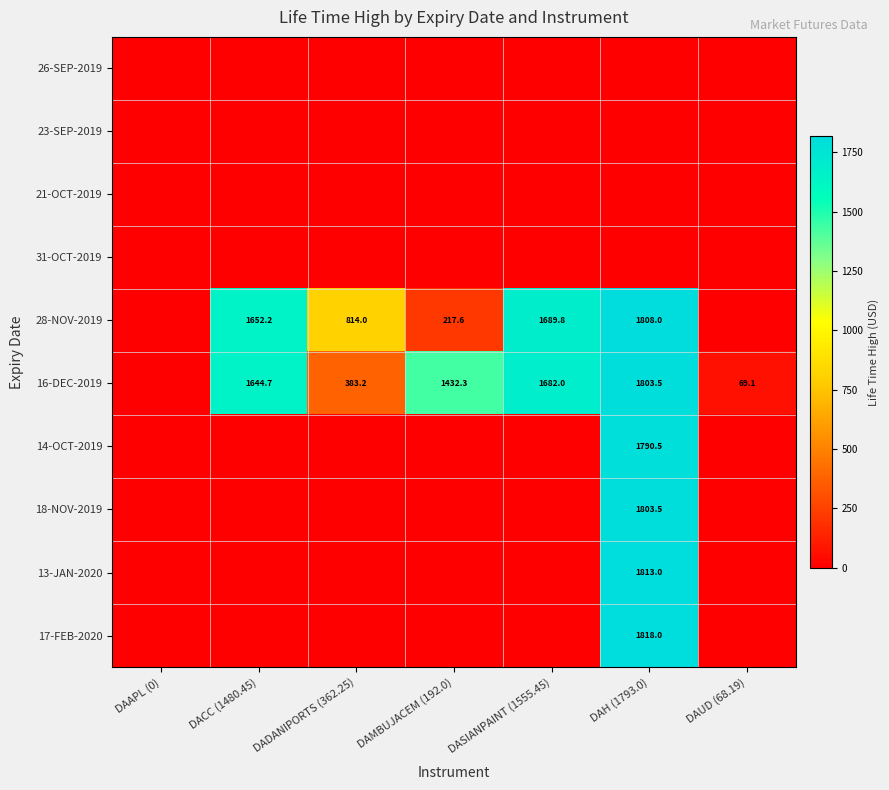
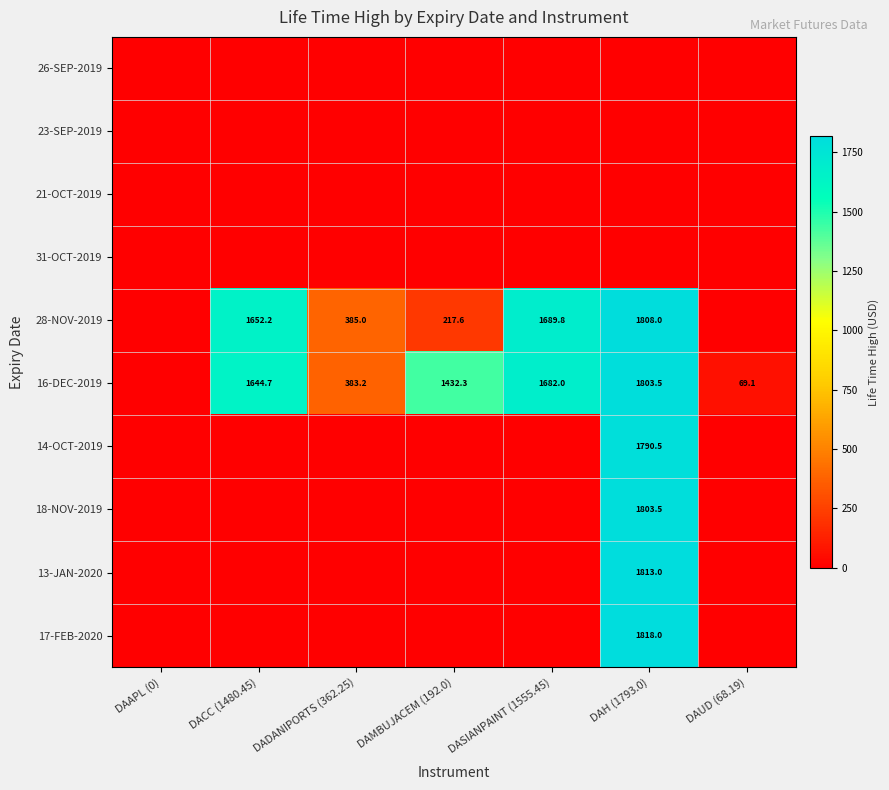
28-NOV-2019, DADANIPORTS (362.25): 814.0 -> 385.0
